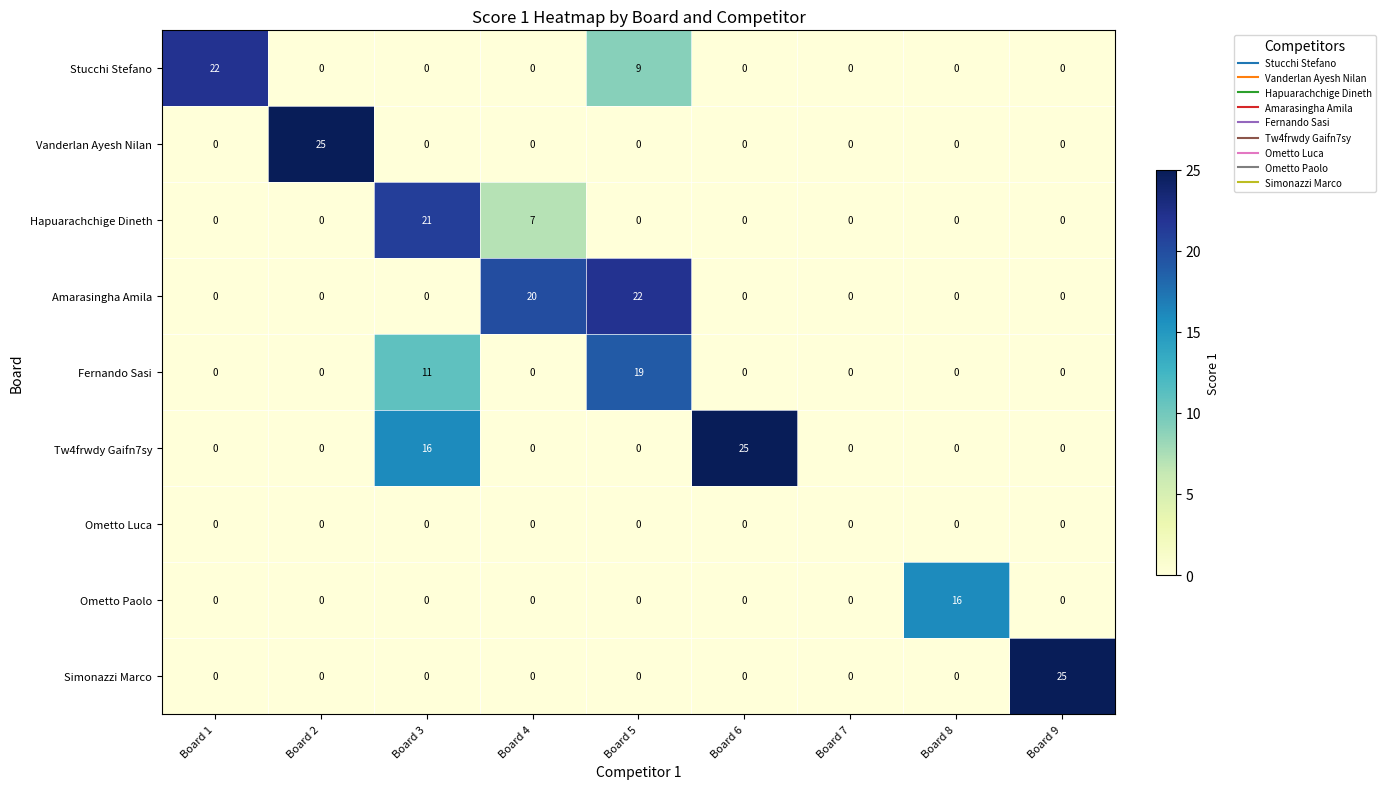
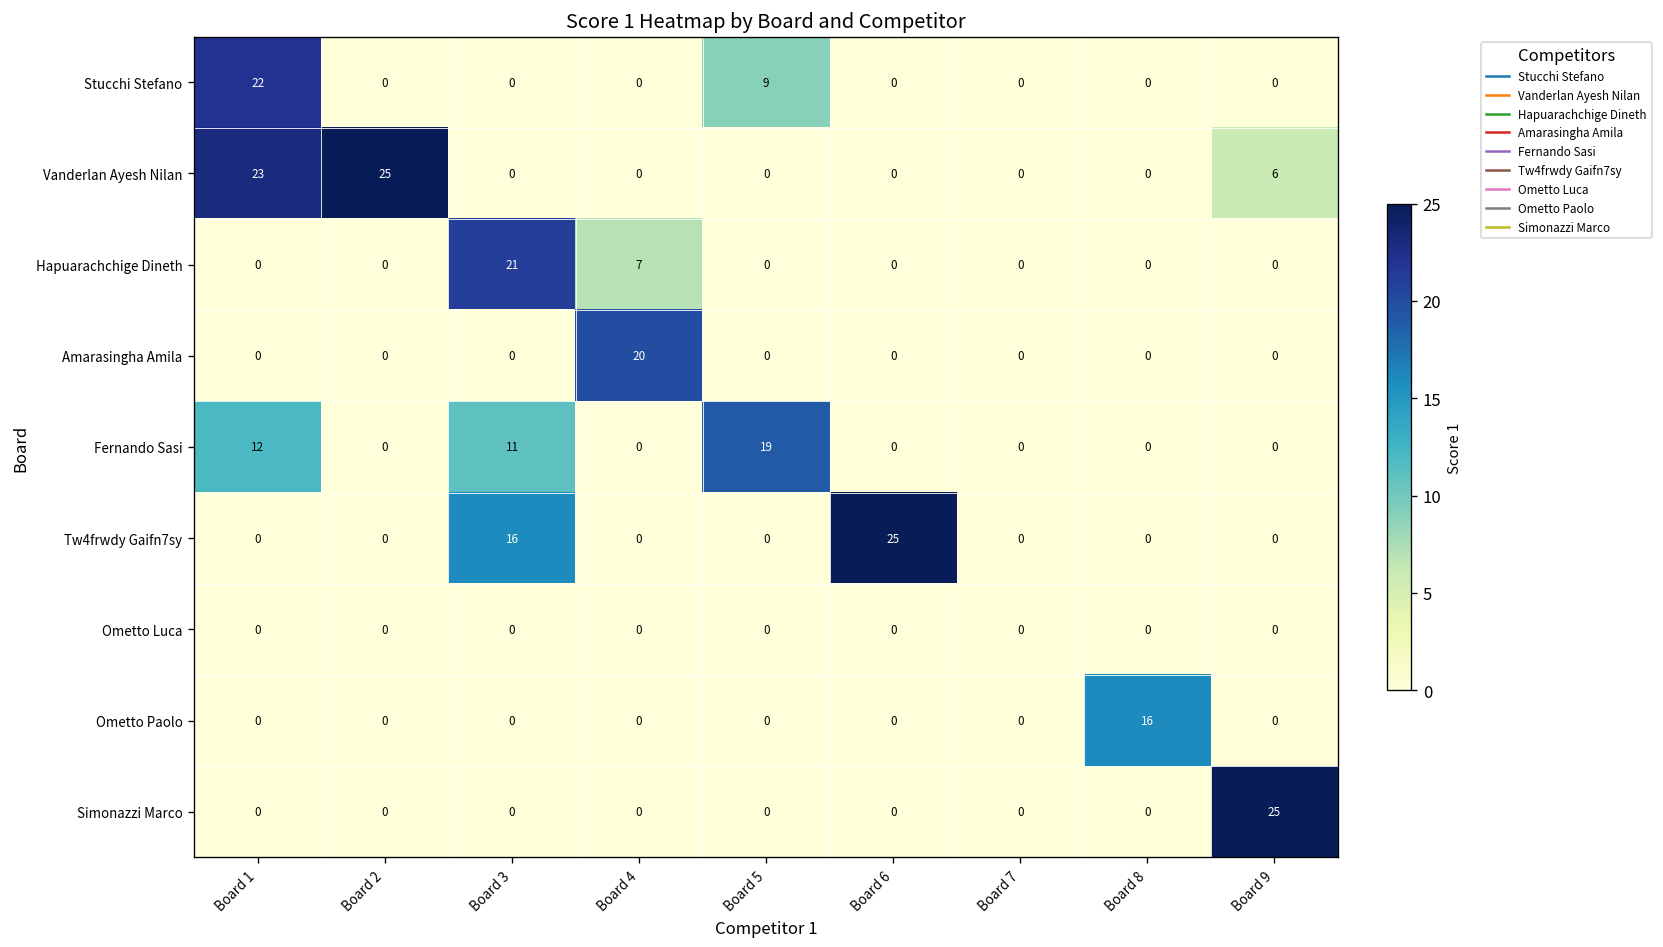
Vanderlan Ayesh Nilan, Board 1: 0 -> 23
Vanderlan Ayesh Nilan, Board 9: 0 -> 6
Amarasingha Amila, Board 5: 22 -> 0
Fernando Sasi, Board 1: 0 -> 12
